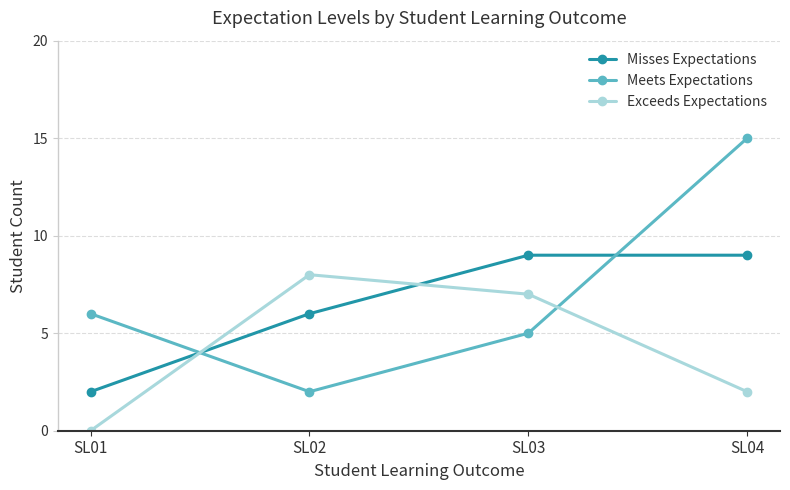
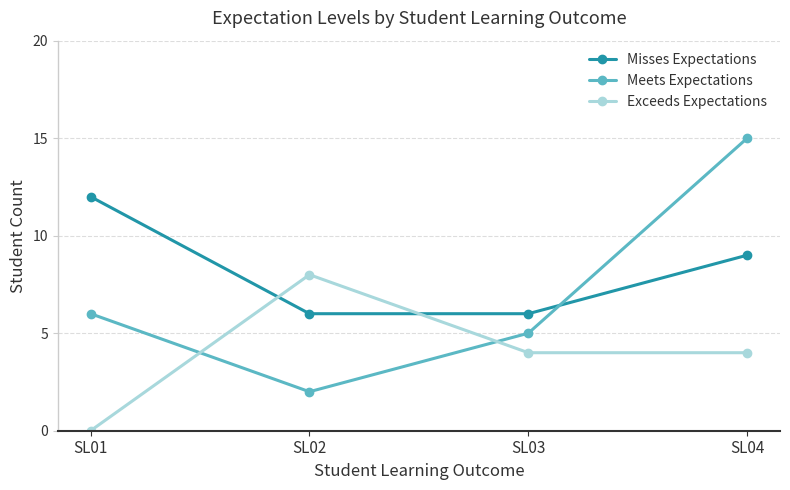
Misses Expectations, SL01: 2 -> 12
Misses Expectations, SL03: 9 -> 6
Exceeds Expectations, SL03: 7 -> 4
Exceeds Expectations, SL04: 2 -> 4
